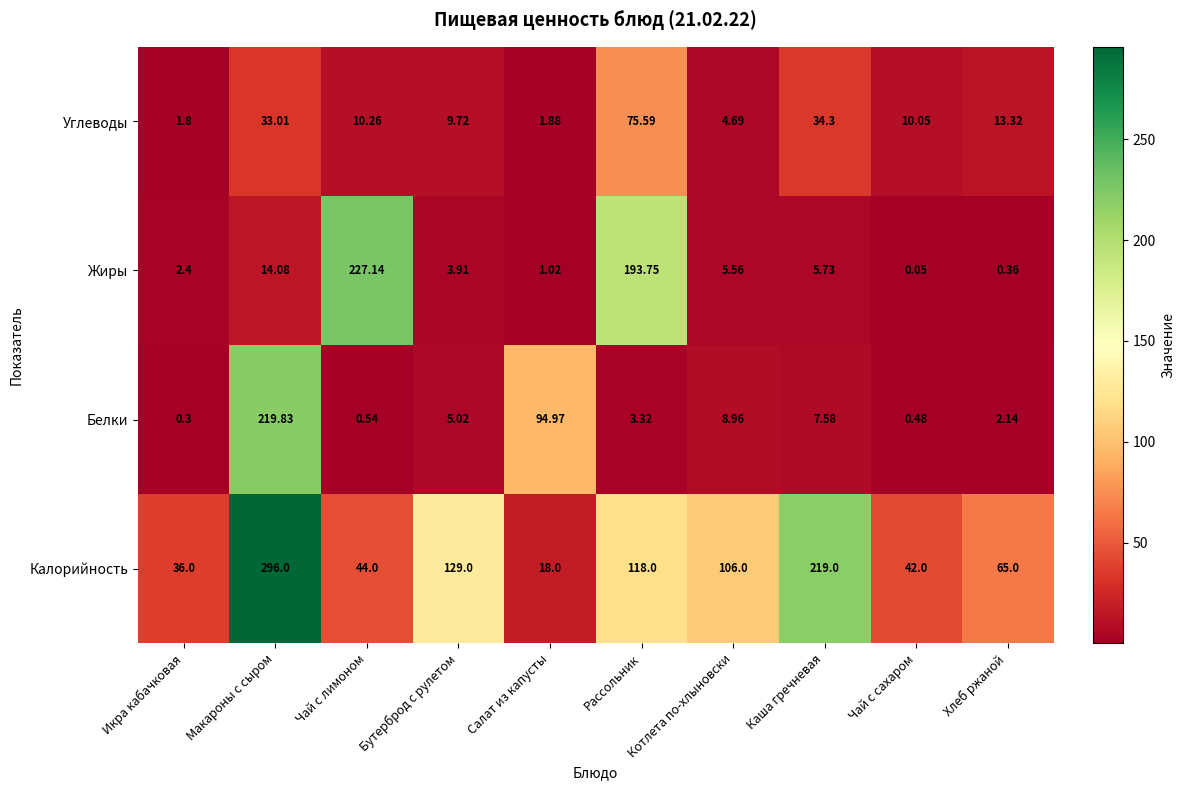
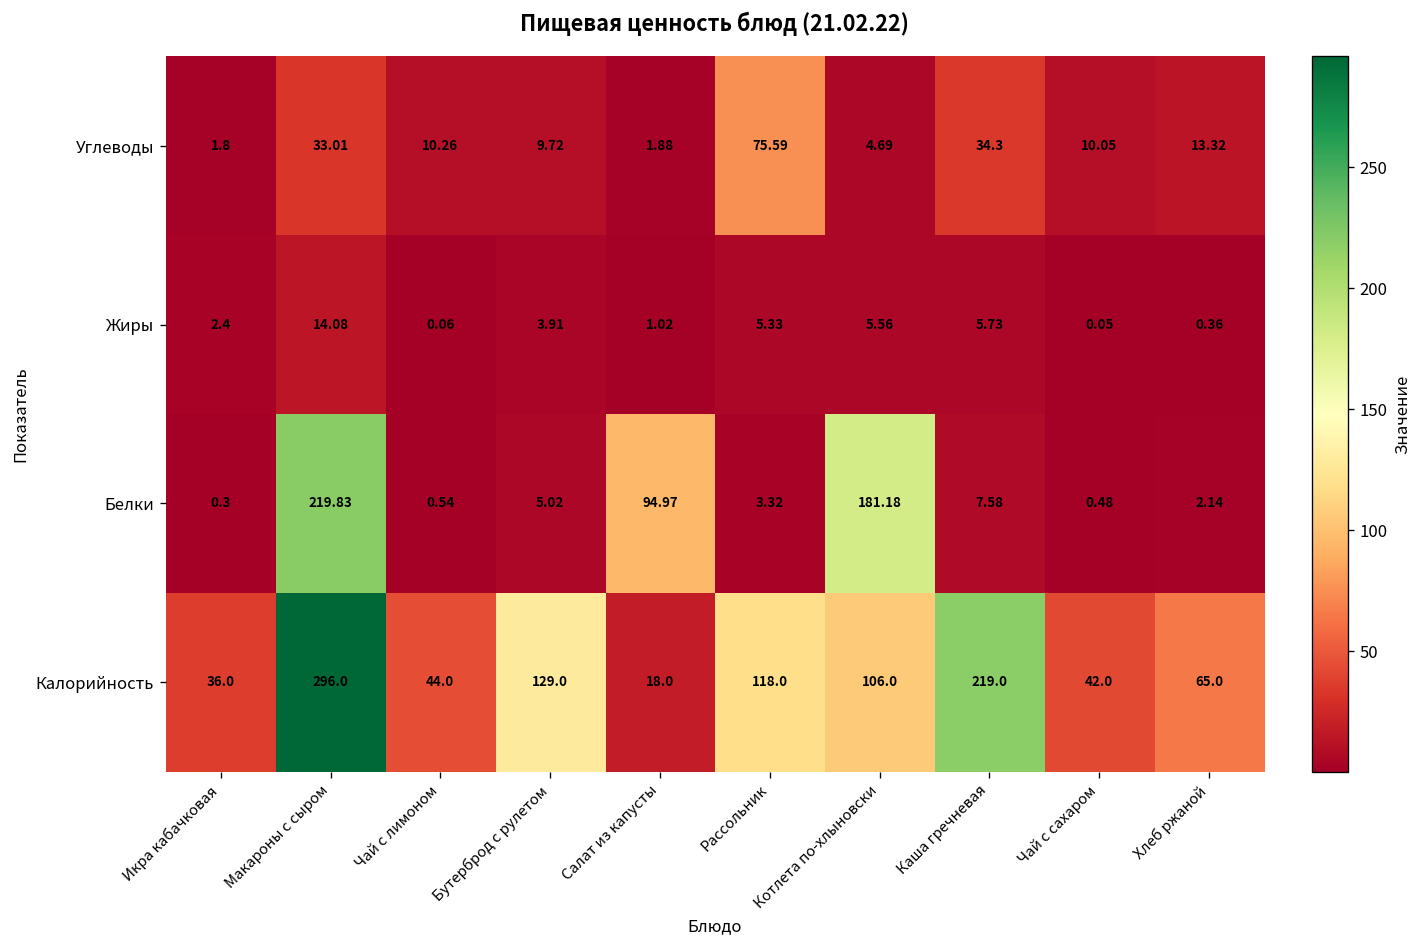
Жиры, Чай с лимоном: 227.14 -> 0.06
Жиры, Рассольник: 193.75 -> 5.33
Белки, Котлета по-хлыновски: 8.96 -> 181.18
